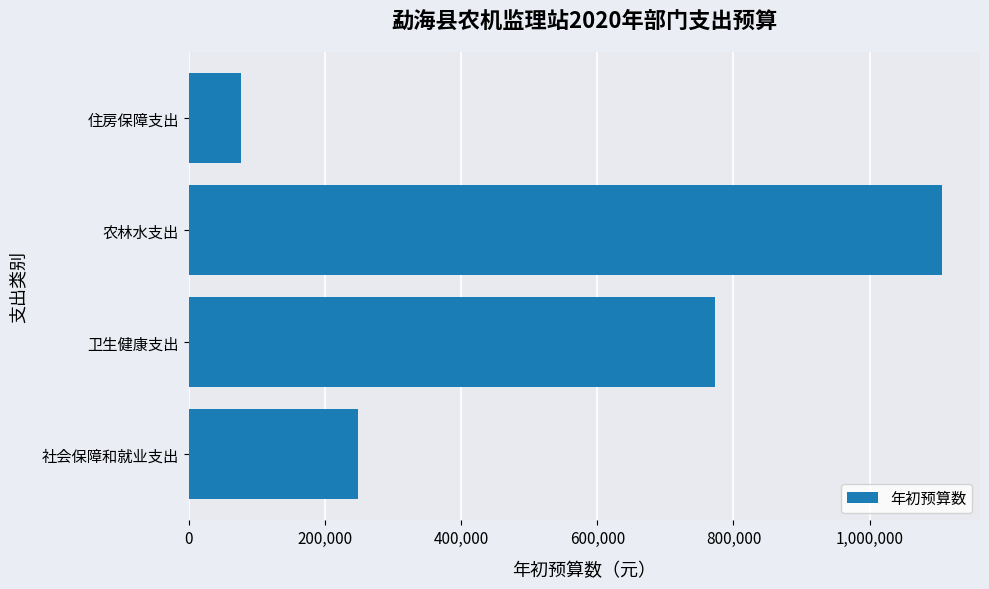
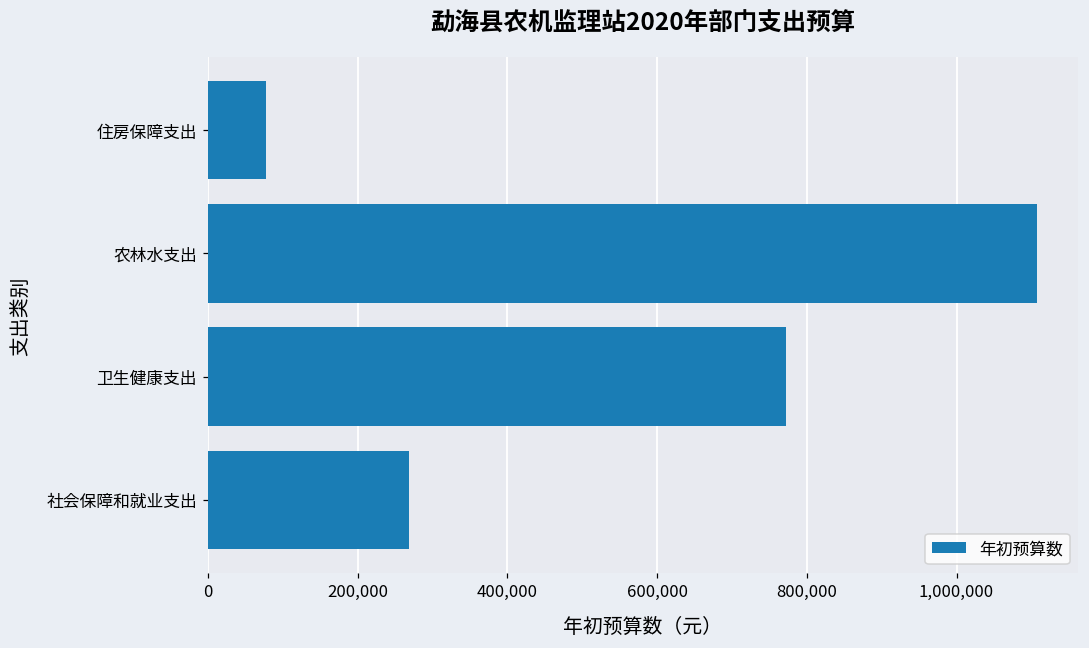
社会保障和就业支出: 250,000 -> 270,000
